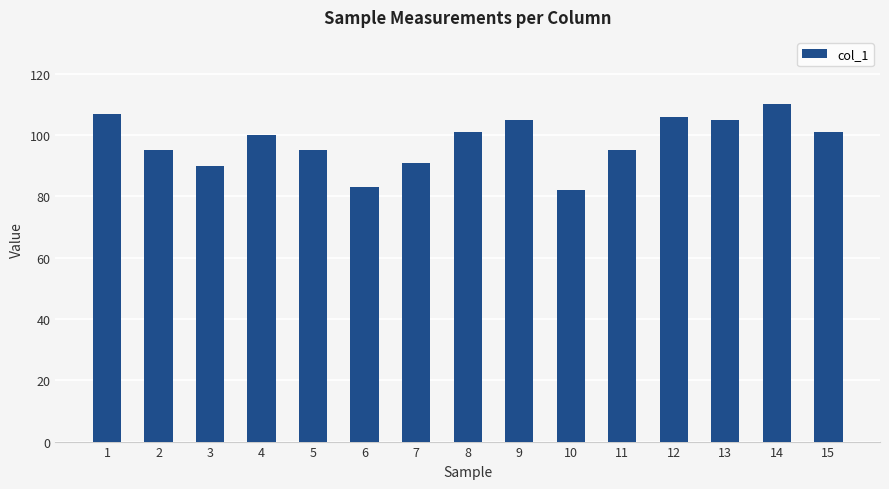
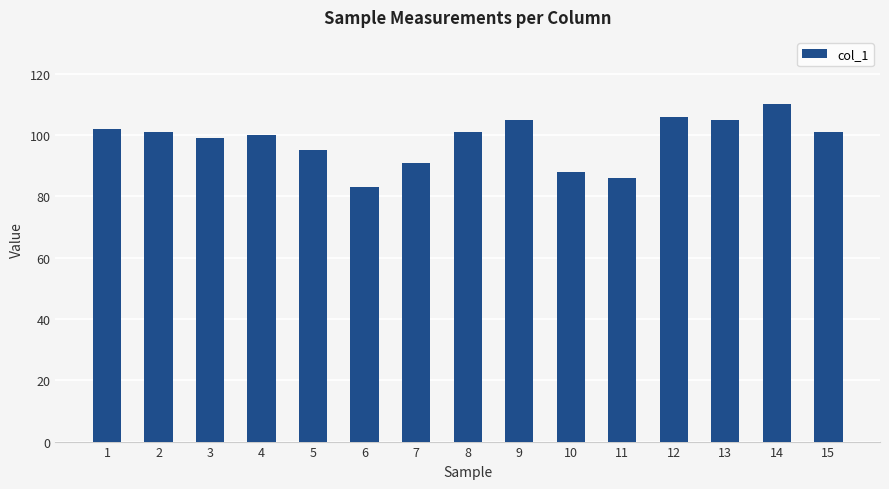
1: 107 -> 102
2: 95 -> 101
3: 90 -> 99
10: 82 -> 88
11: 95 -> 86
